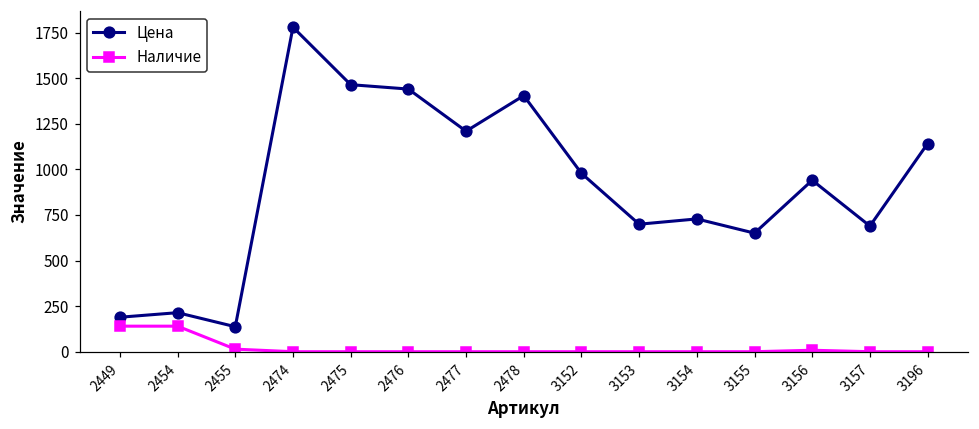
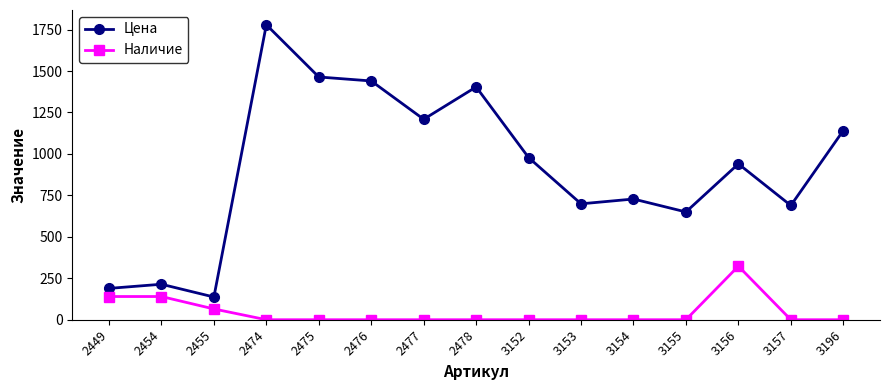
Наличие, 2455: 10 -> 70
Наличие, 3156: 10 -> 320
